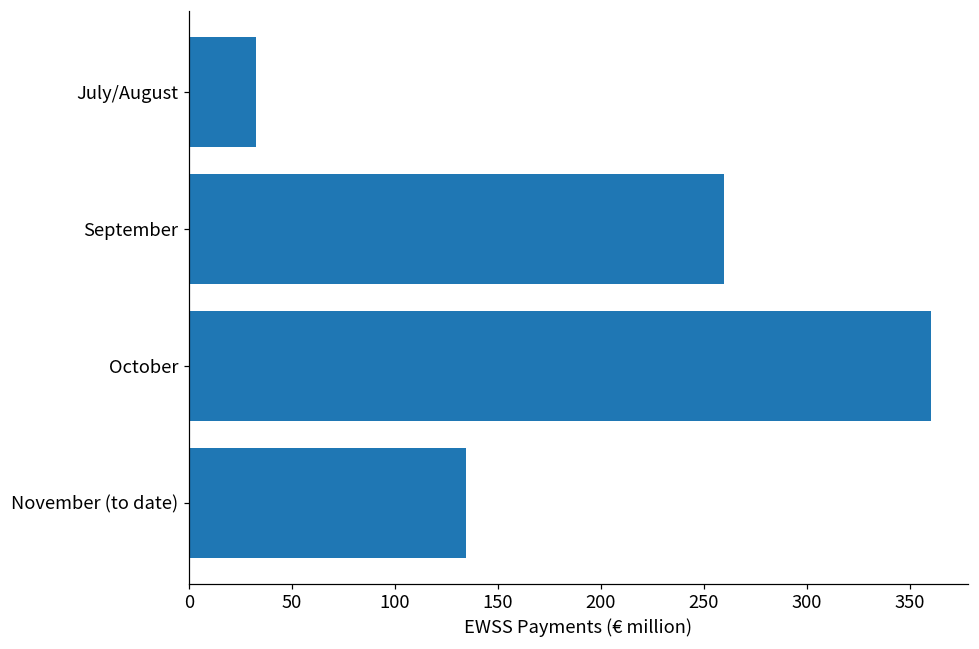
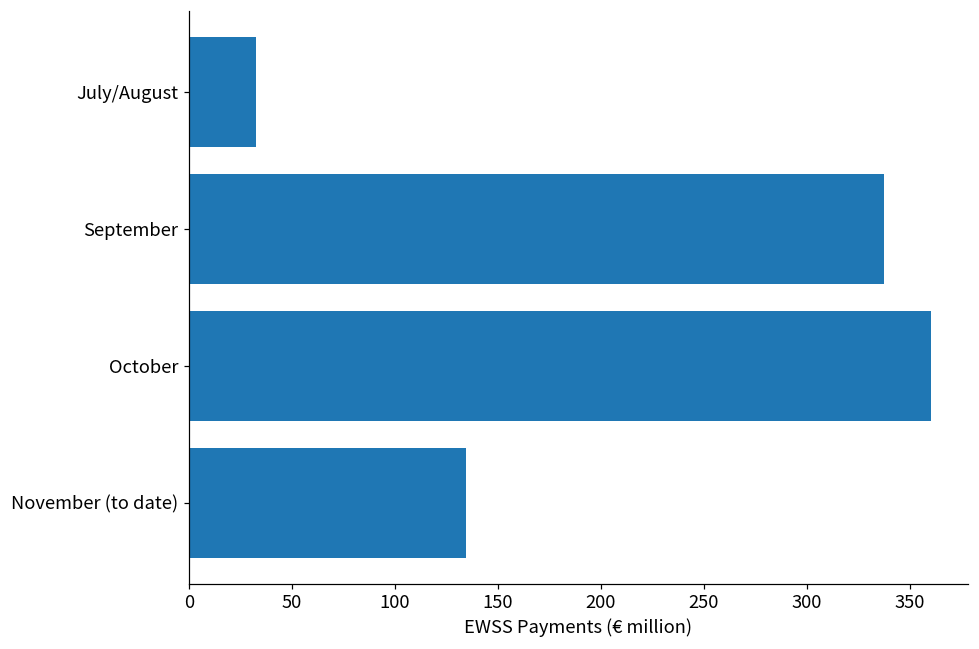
September: 260 -> 338
